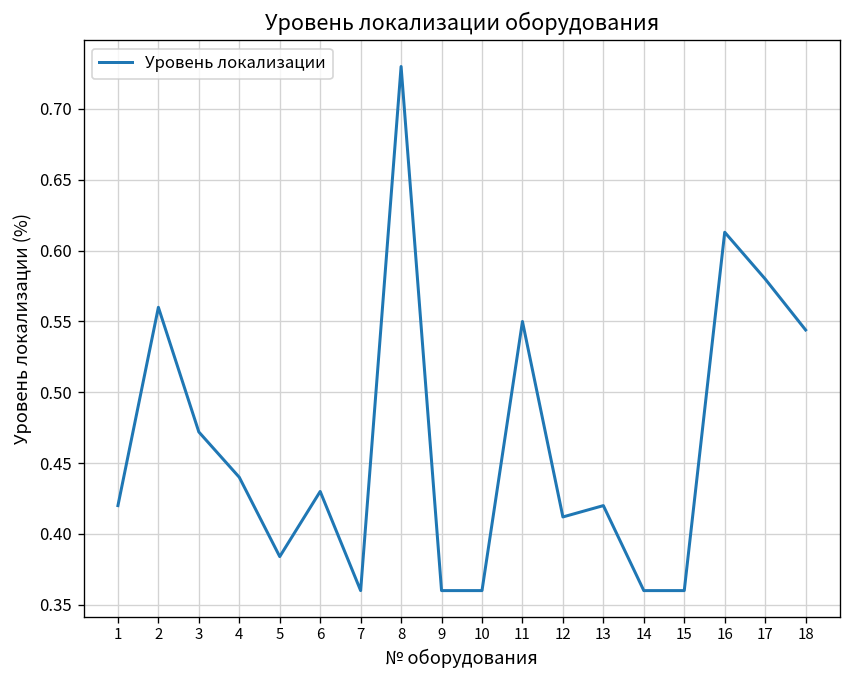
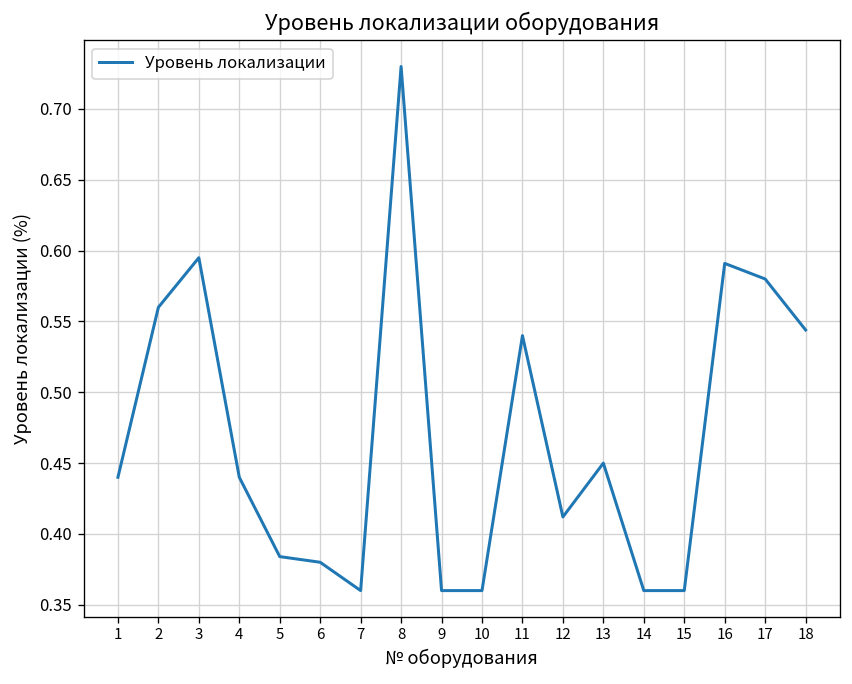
1: 0.42 -> 0.44
3: 0.472 -> 0.595
6: 0.43 -> 0.38
11: 0.55 -> 0.54
13: 0.42 -> 0.45
16: 0.613 -> 0.591
